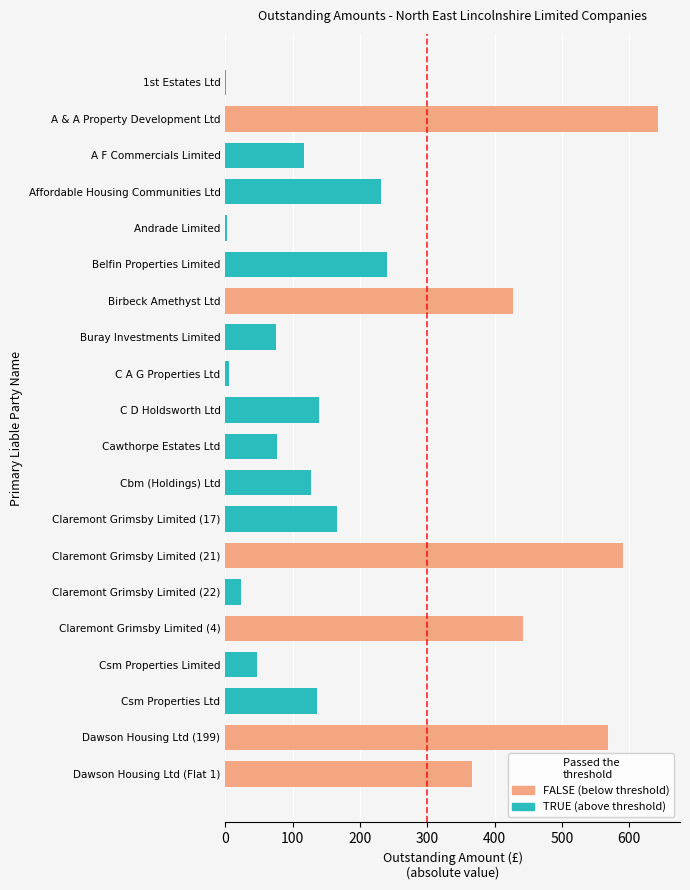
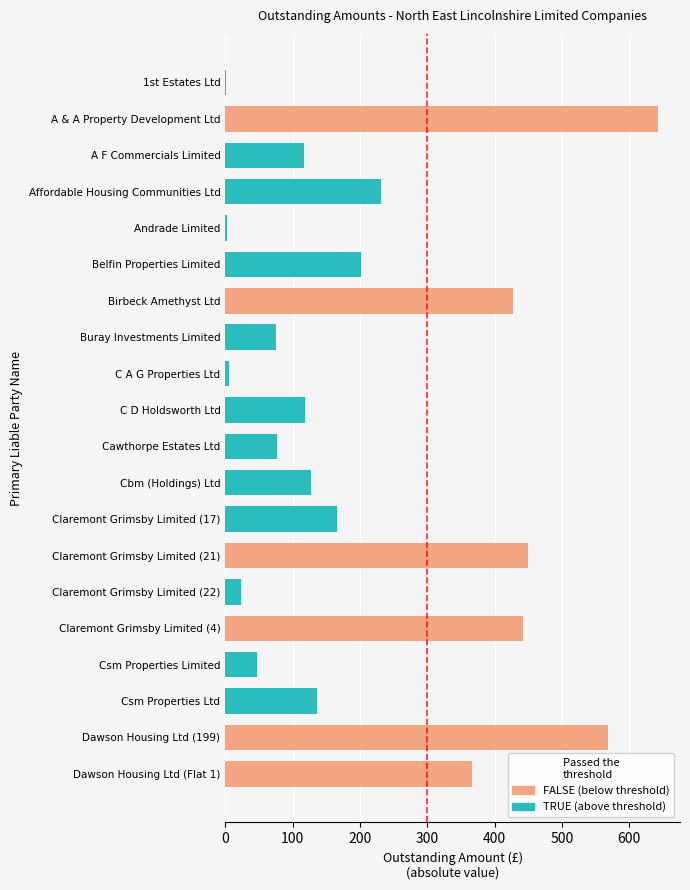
Belfin Properties Limited: 240 -> 200
C D Holdsworth Ltd: 140 -> 120
Claremont Grimsby Limited (21): 590 -> 450
